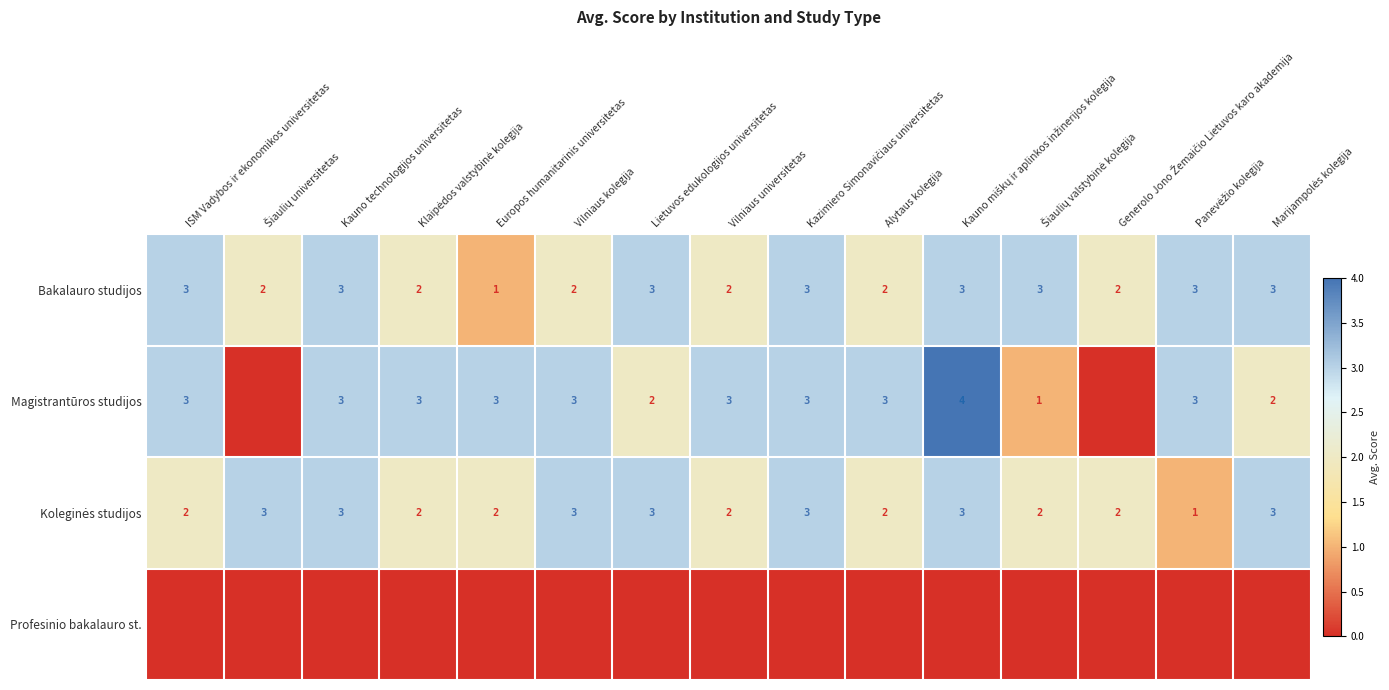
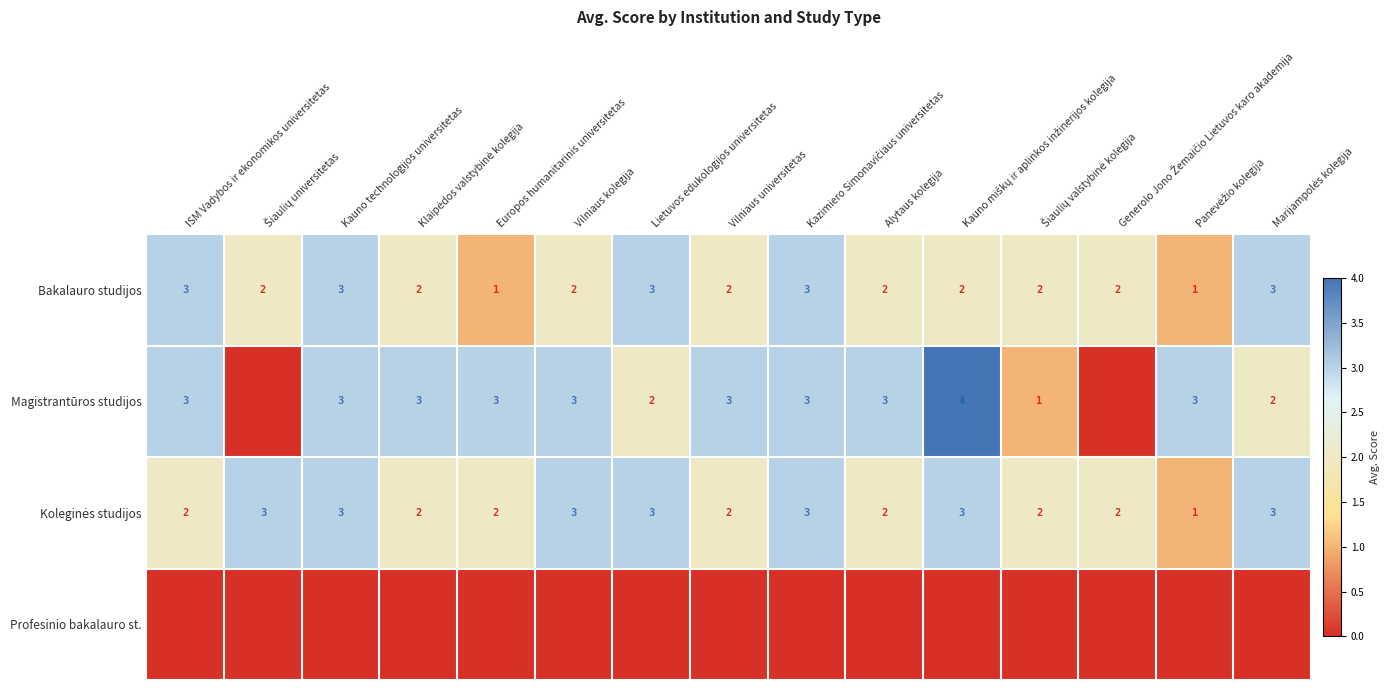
Bakalauro studijos, Kauno miškų ir aplinkos inžinerijos kolegija: 3 -> 2
Bakalauro studijos, Šiaulių valstybinė kolegija: 3 -> 2
Bakalauro studijos, Panevėžio kolegija: 3 -> 1
